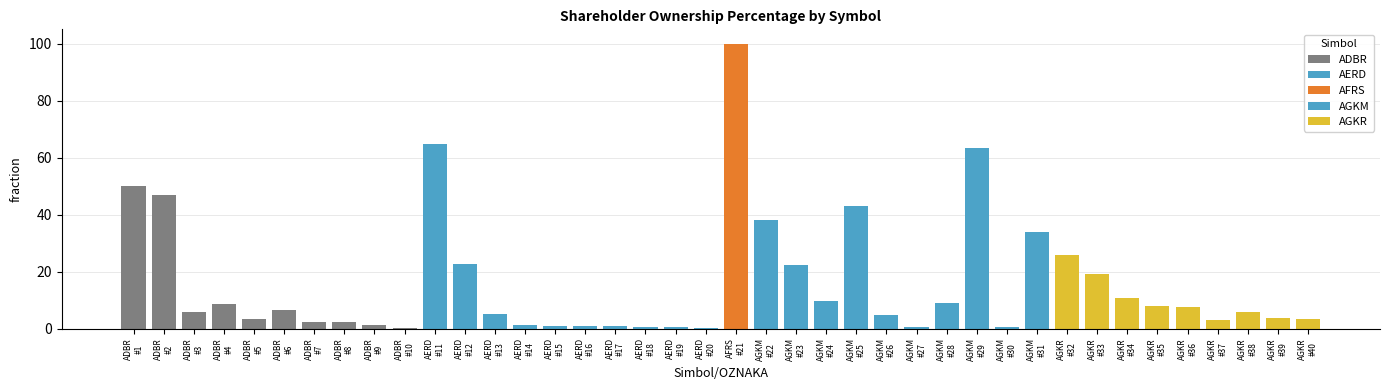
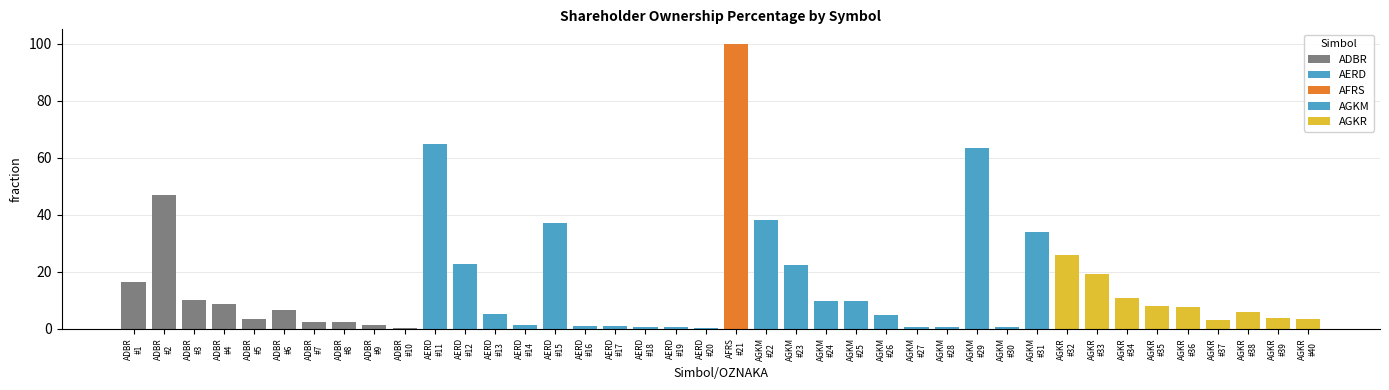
ADBR #1: 50 -> 16
ADBR #3: 6 -> 10
AERD #15: 1 -> 37
AGKM #25: 43 -> 10
AGKM #28: 9 -> 1
